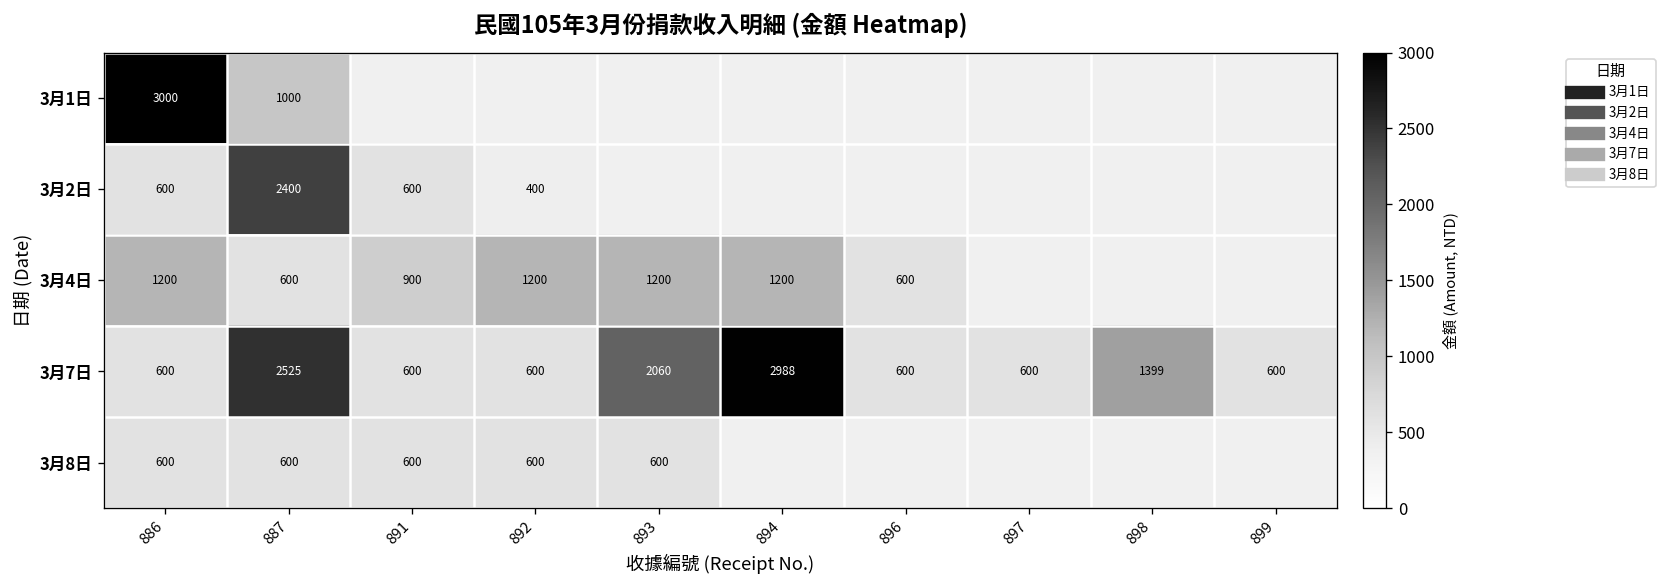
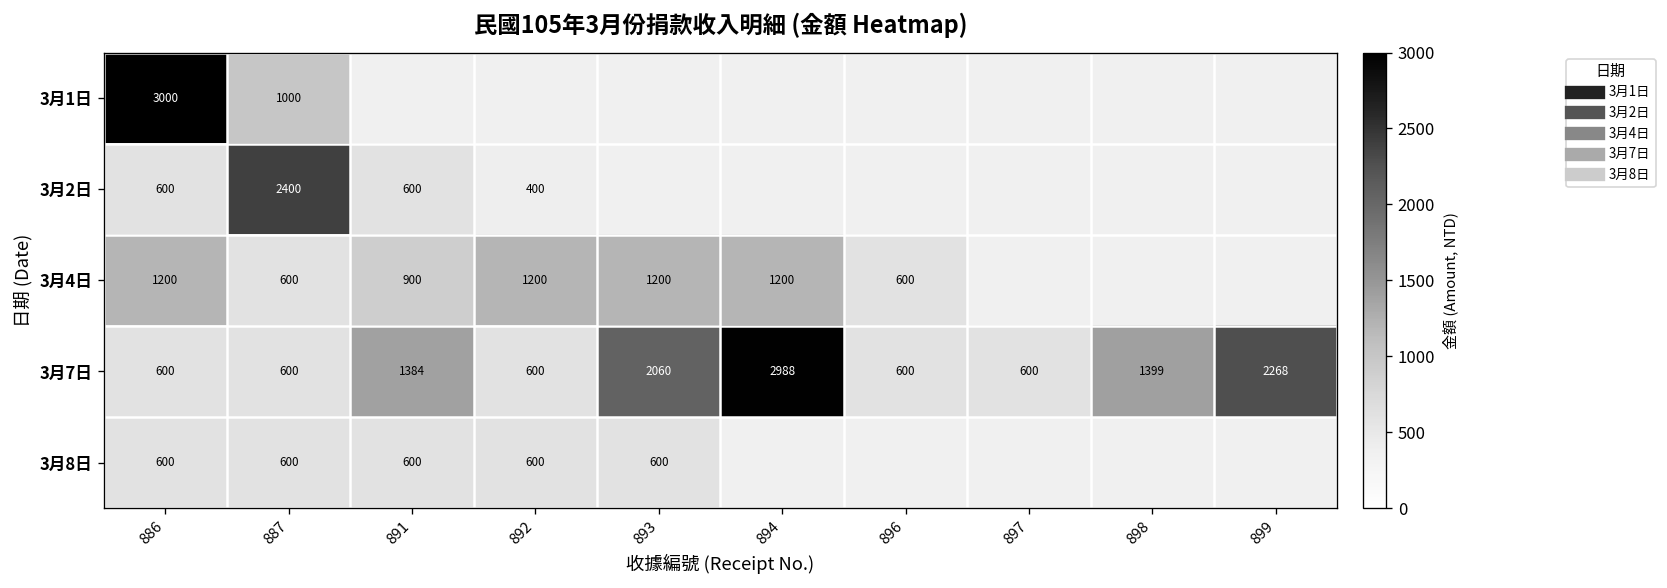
3月7日, 887: 2525 -> 600
3月7日, 891: 600 -> 1384
3月7日, 899: 600 -> 2268
